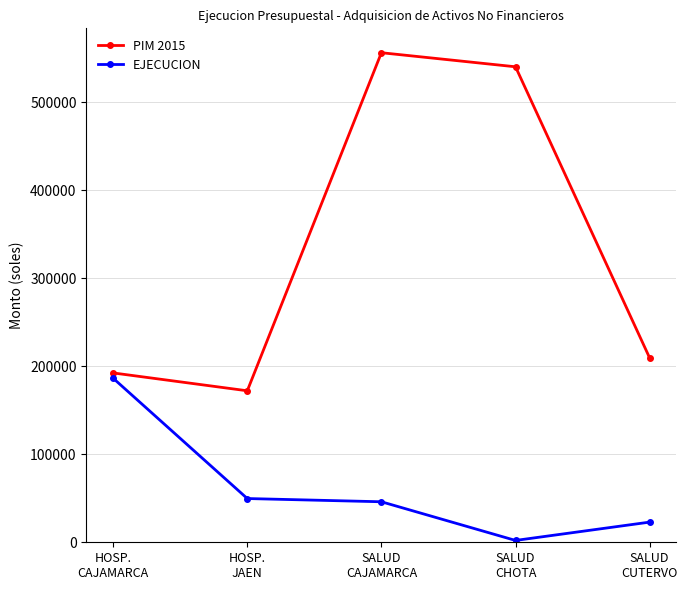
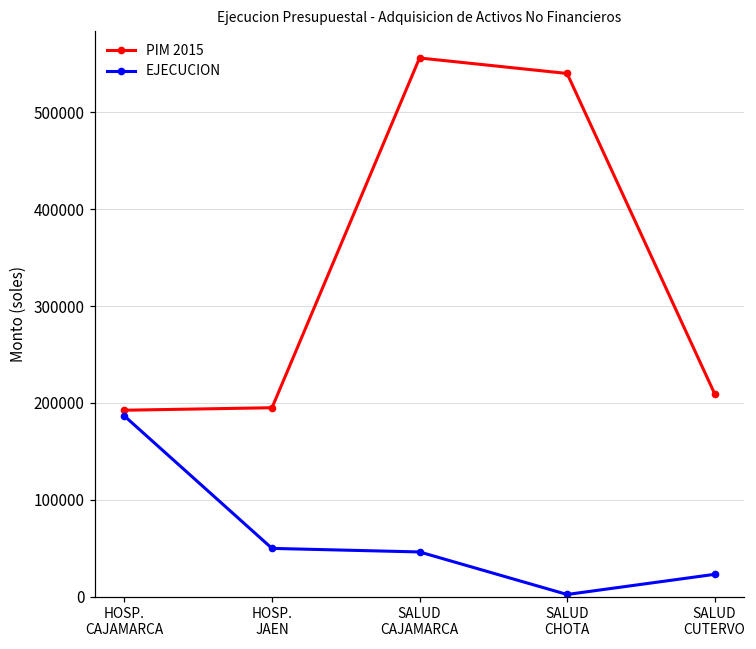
PIM 2015, HOSP. JAEN: 170000 -> 190000
